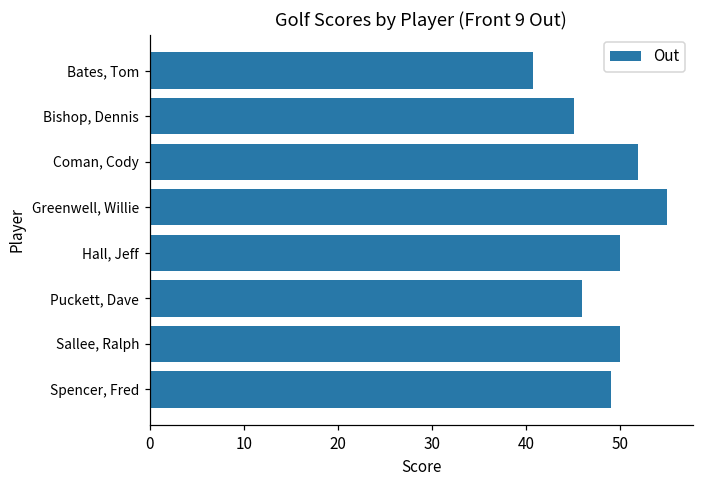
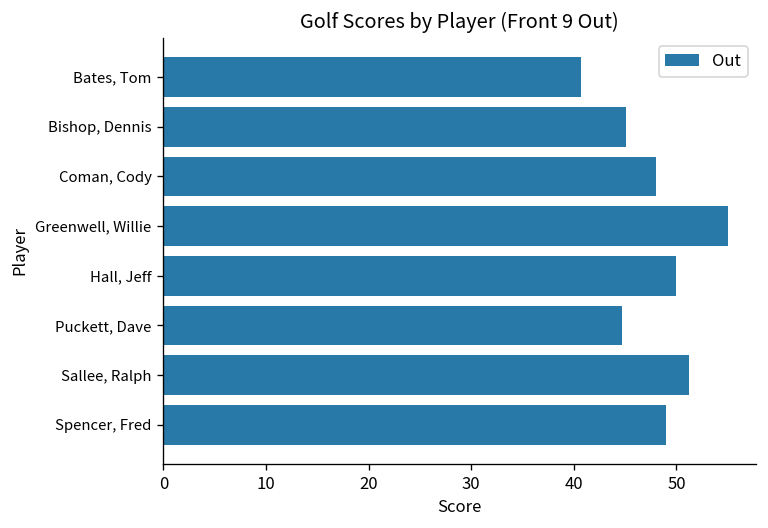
Coman, Cody: 52 -> 48
Puckett, Dave: 46 -> 45
Sallee, Ralph: 50 -> 51
